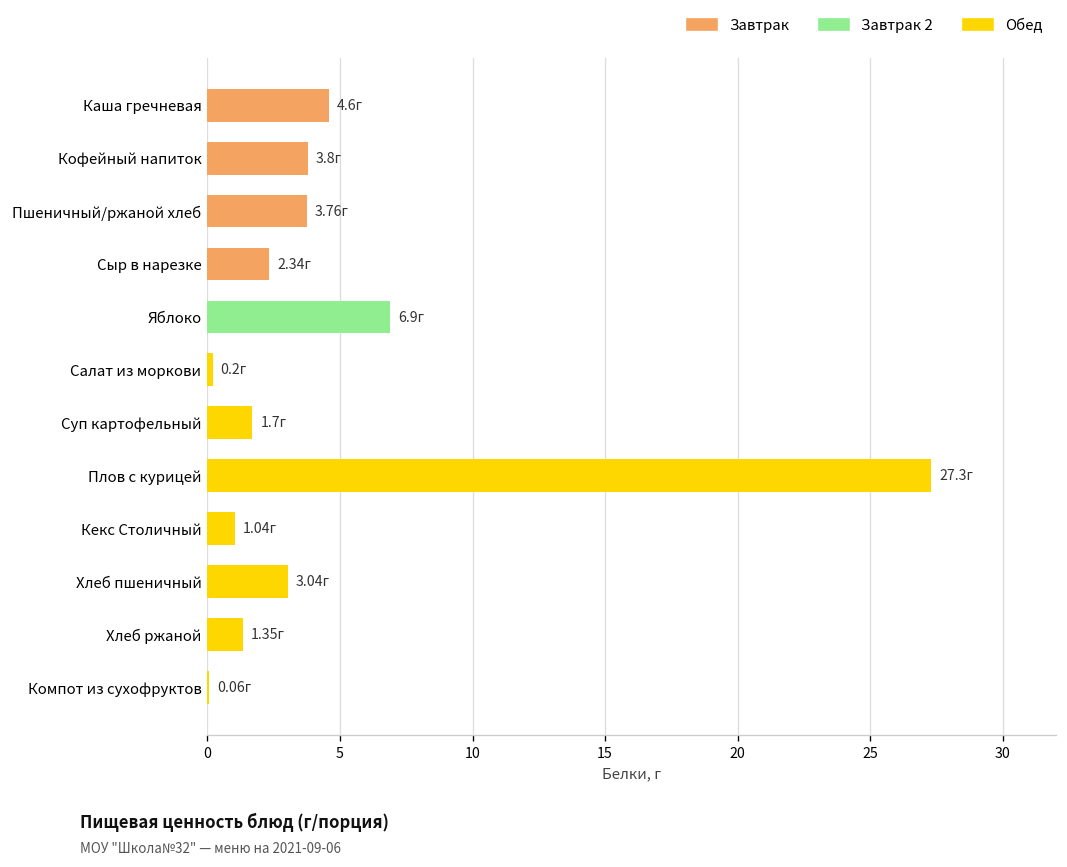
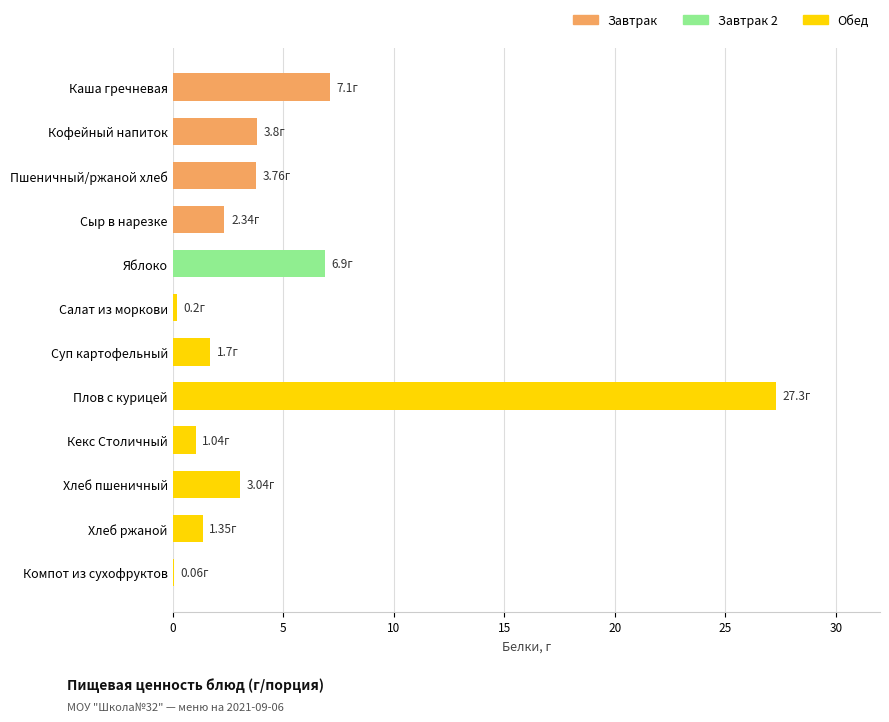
Каша гречневая: 4.6г -> 7.1г
